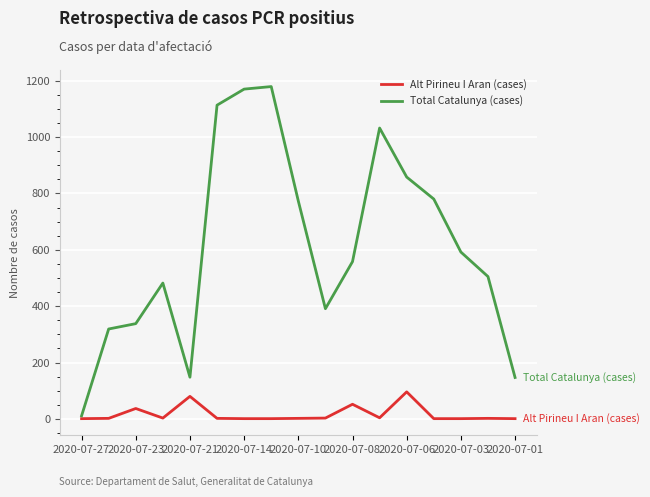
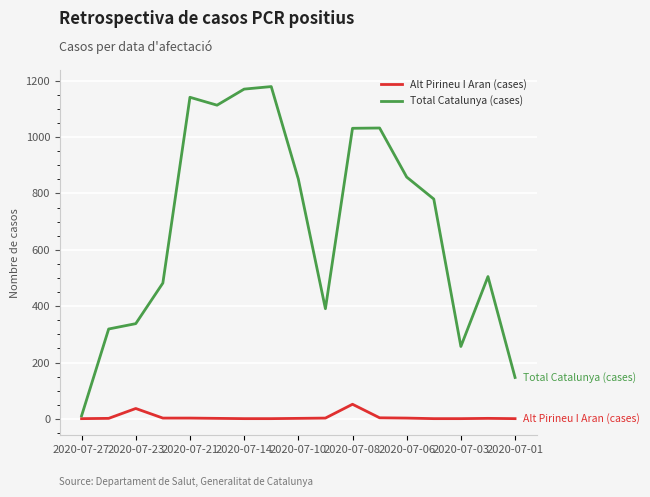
Alt Pirineu I Aran (cases), 2020-07-21: 80 -> 0
Total Catalunya (cases), 2020-07-21: 150 -> 1140
Total Catalunya (cases), 2020-07-10: 770 -> 850
Total Catalunya (cases), 2020-07-08: 560 -> 1030
Alt Pirineu I Aran (cases), 2020-07-06: 100 -> 0
Total Catalunya (cases), 2020-07-03: 590 -> 260
